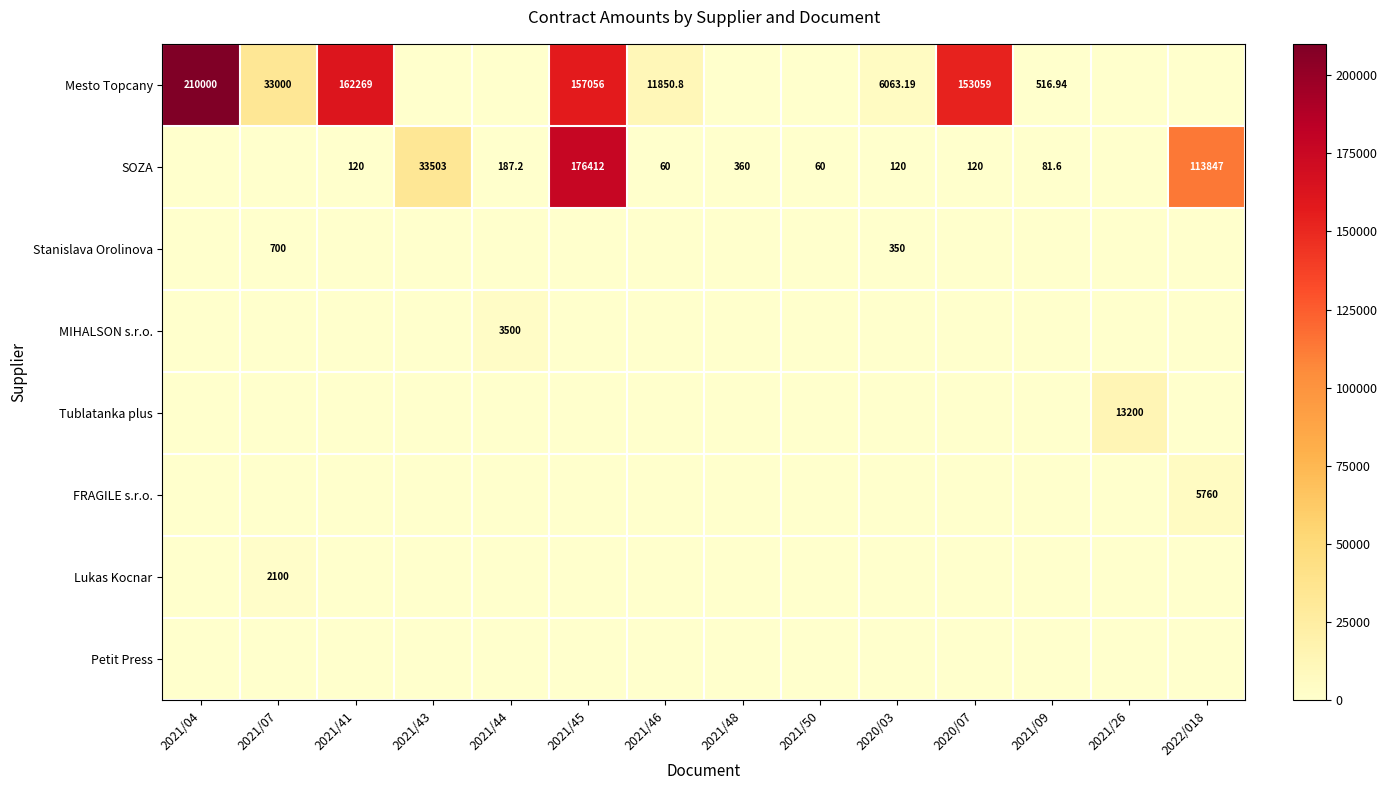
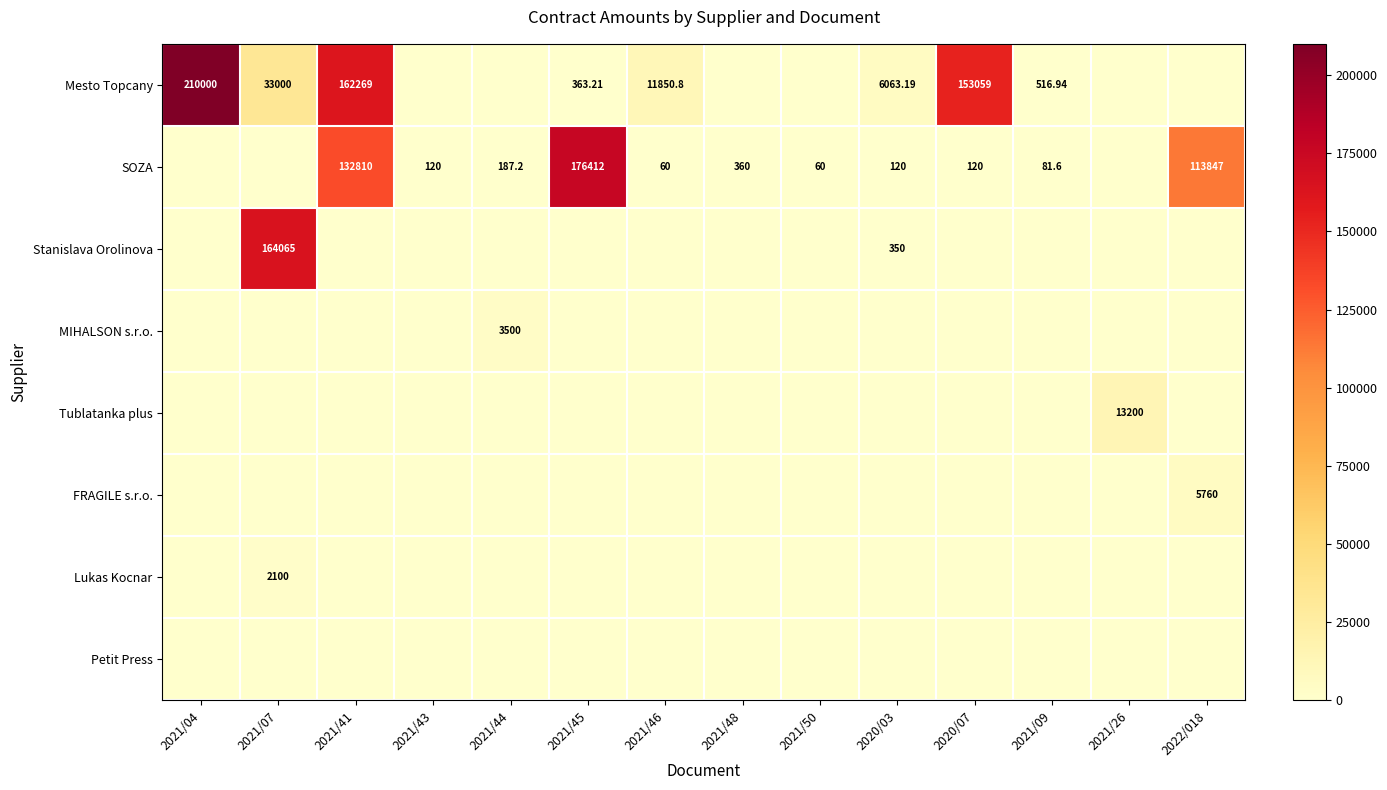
Mesto Topcany, 2021/45: 157056 -> 363.21
SOZA, 2021/41: 120 -> 132810
SOZA, 2021/43: 33503 -> 120
Stanislava Orolinova, 2021/07: 700 -> 164065
